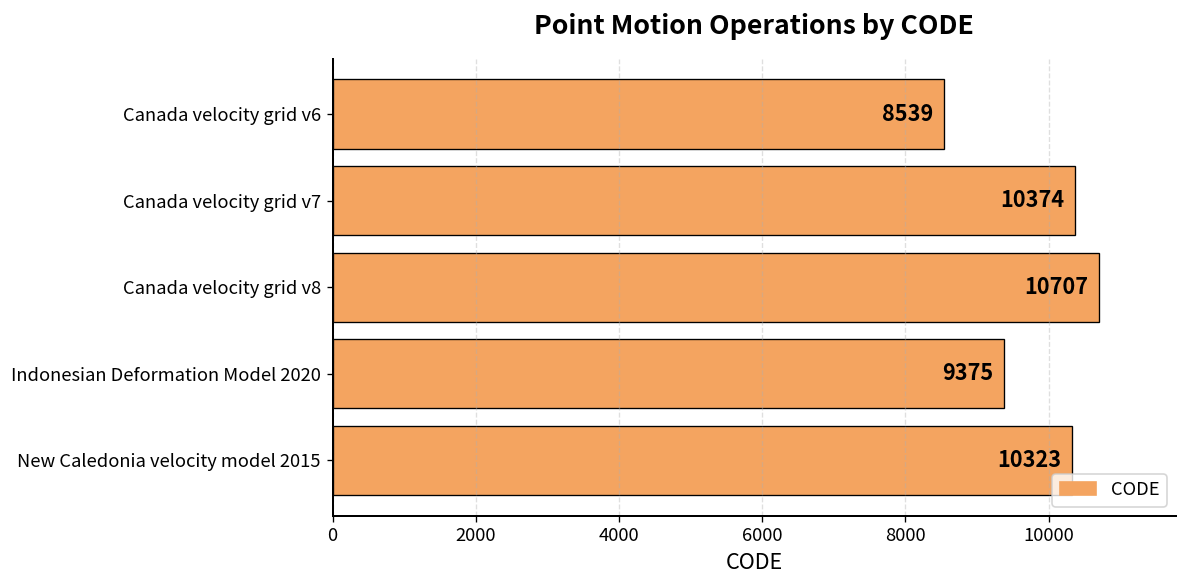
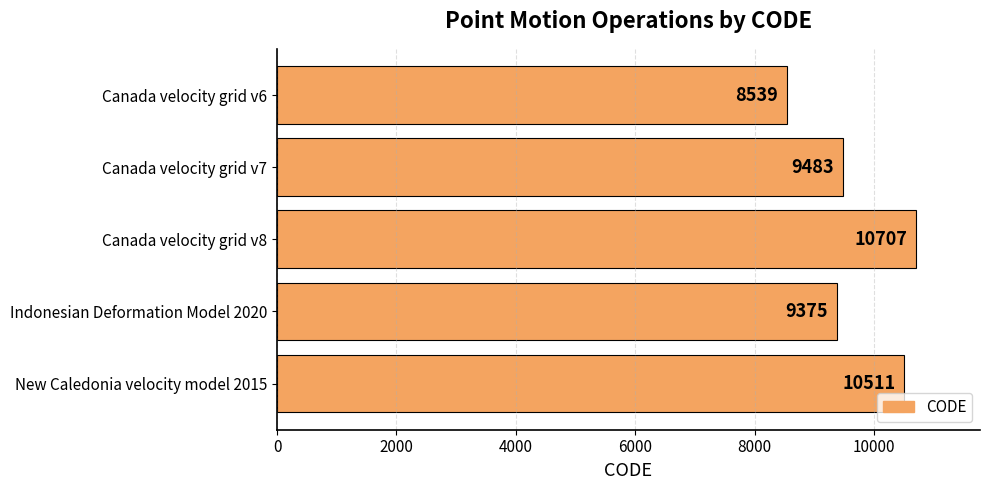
Canada velocity grid v7: 10374 -> 9483
New Caledonia velocity model 2015: 10323 -> 10511
